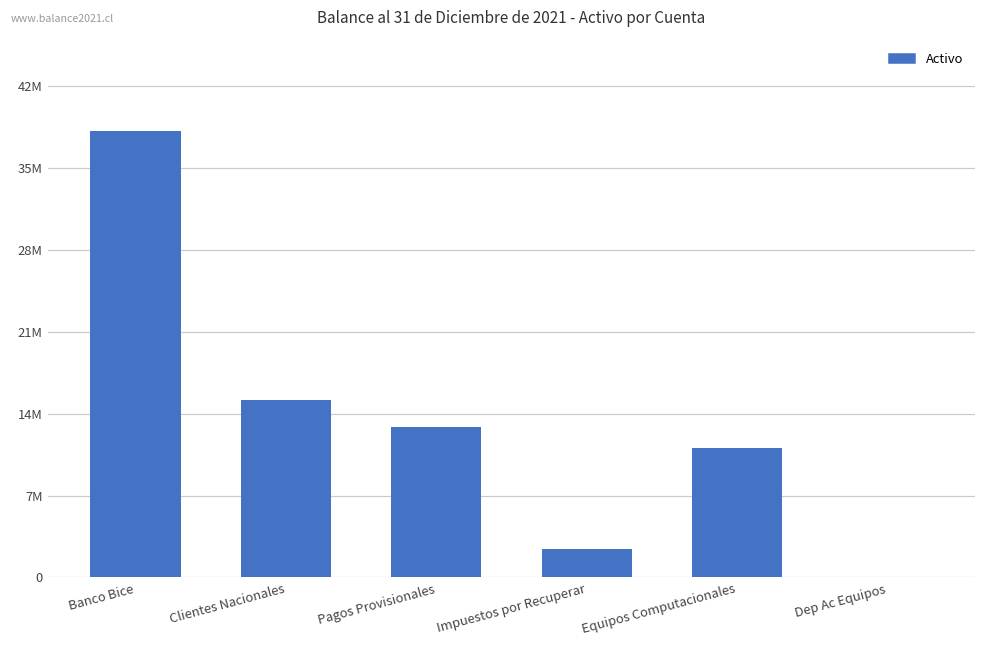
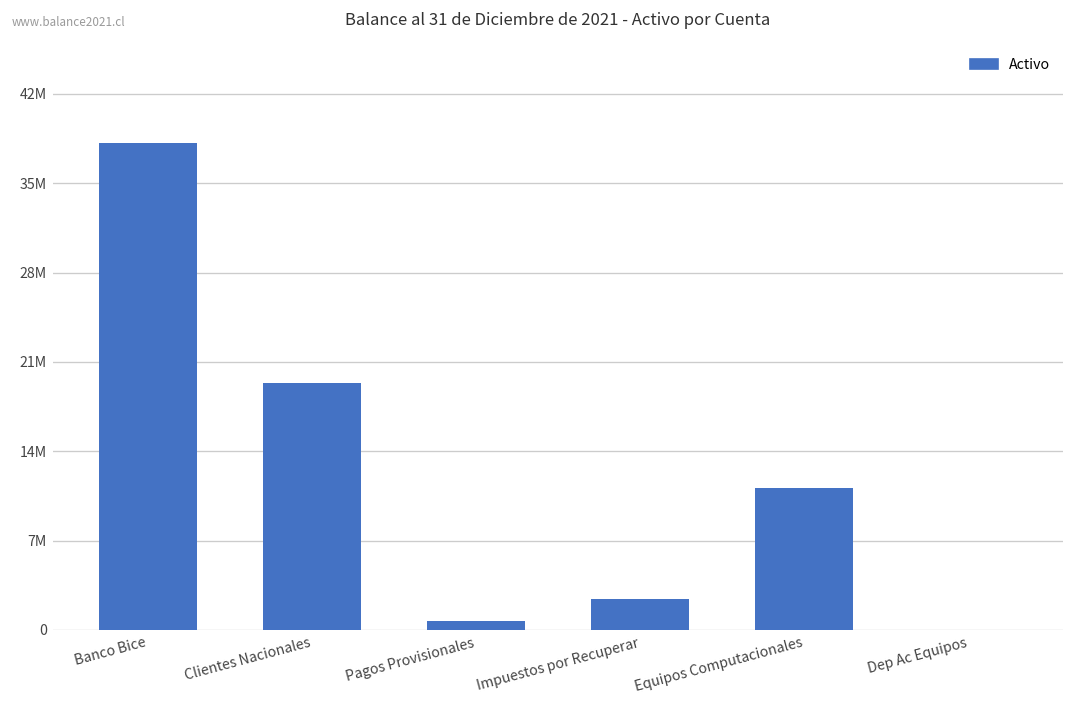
Clientes Nacionales: 15400000 -> 19700000
Pagos Provisionales: 13100000 -> 700000
